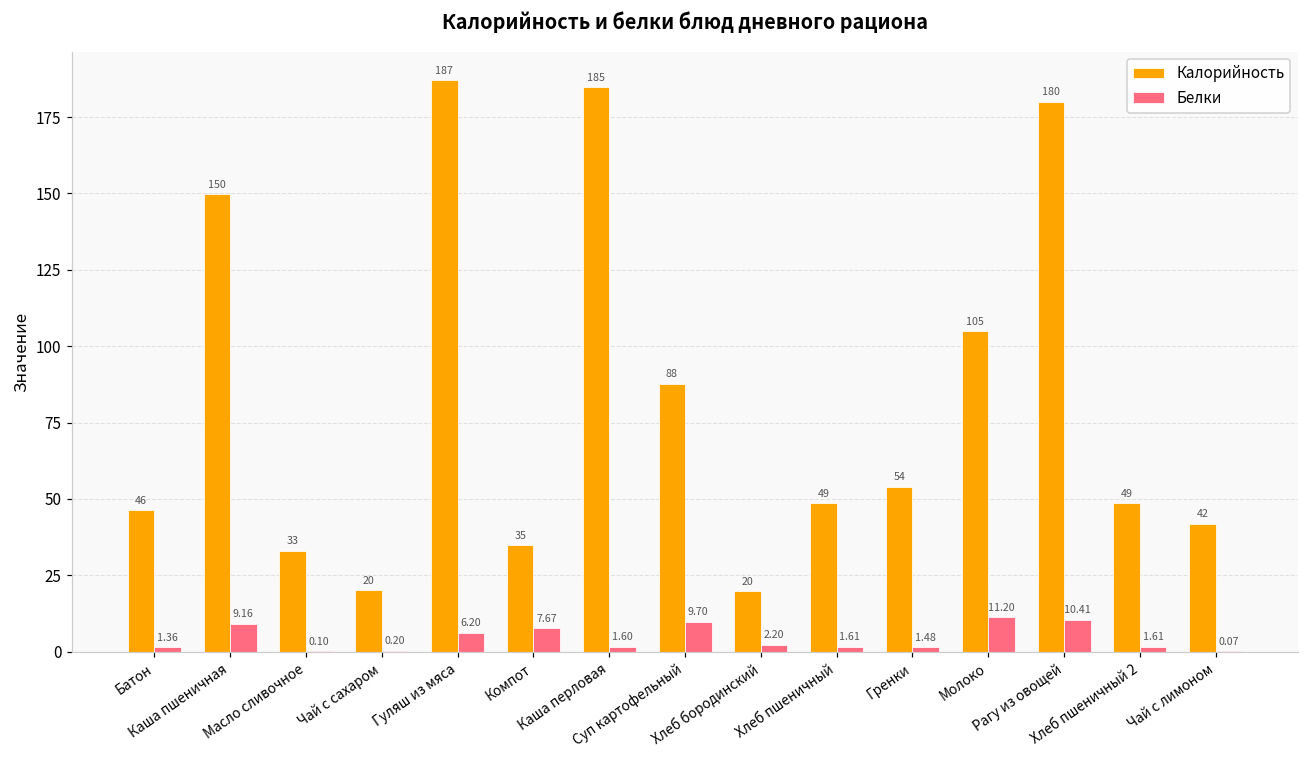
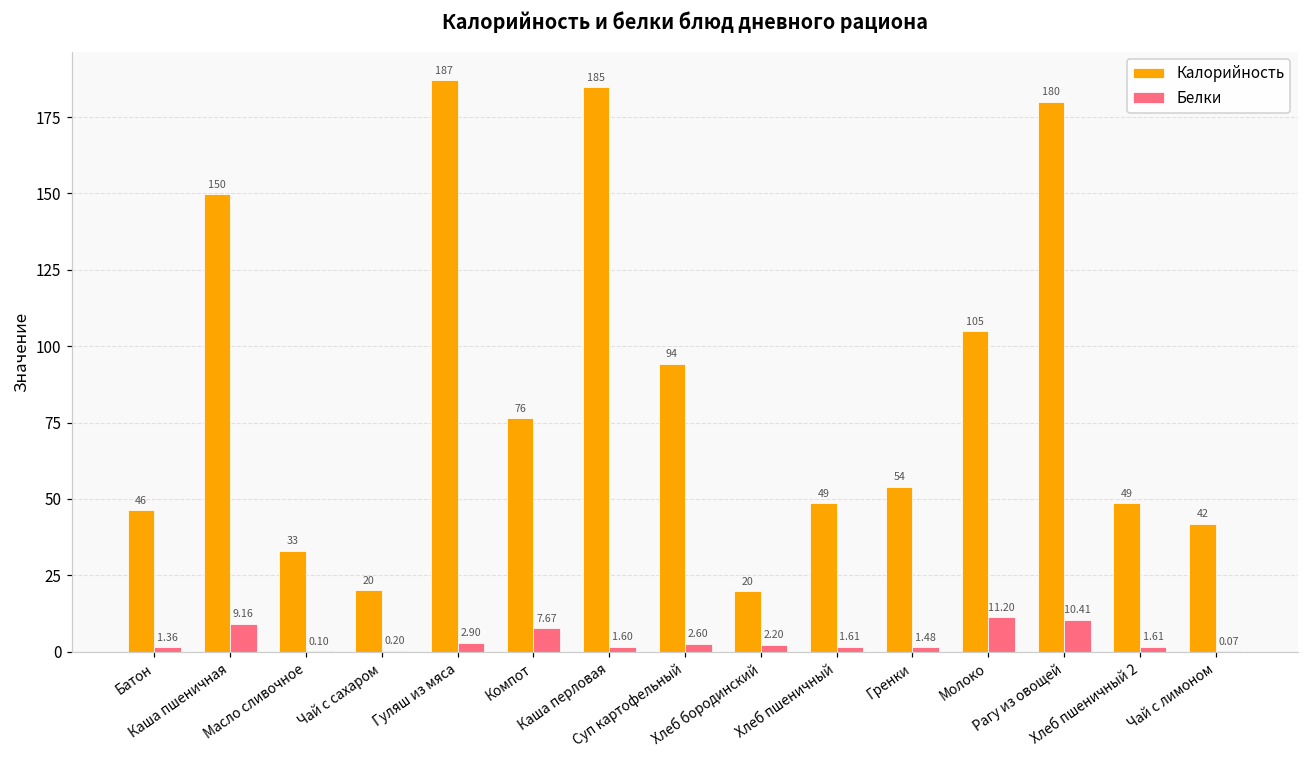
Белки, Гуляш из мяса: 6.20 -> 2.90
Калорийность, Компот: 35 -> 76
Калорийность, Суп картофельный: 88 -> 94
Белки, Суп картофельный: 9.70 -> 2.60
